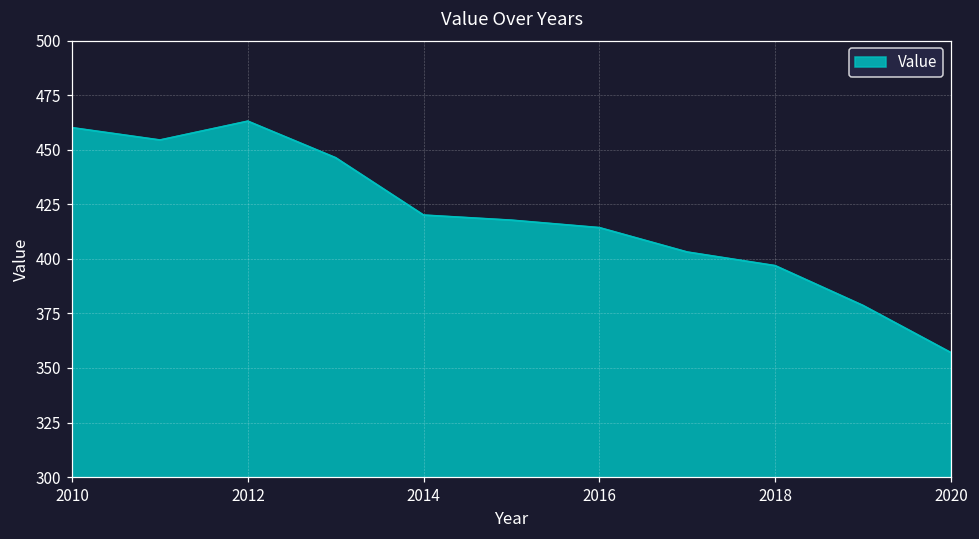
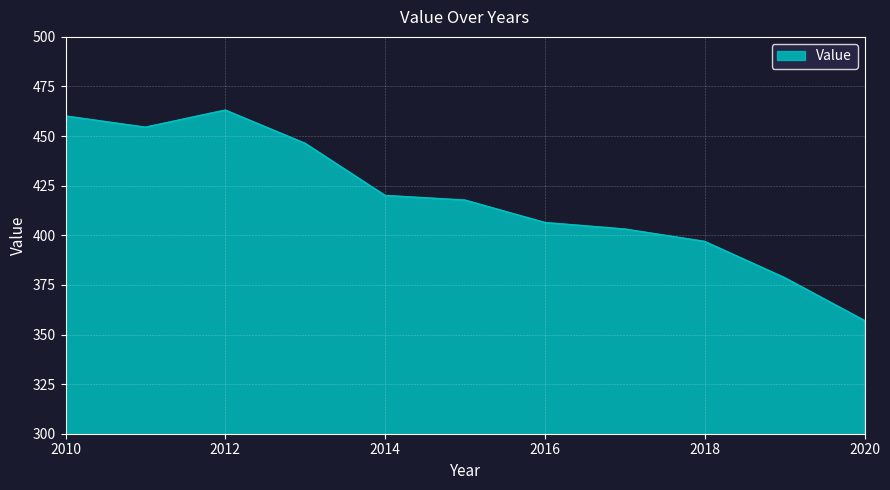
2016: 414 -> 406
